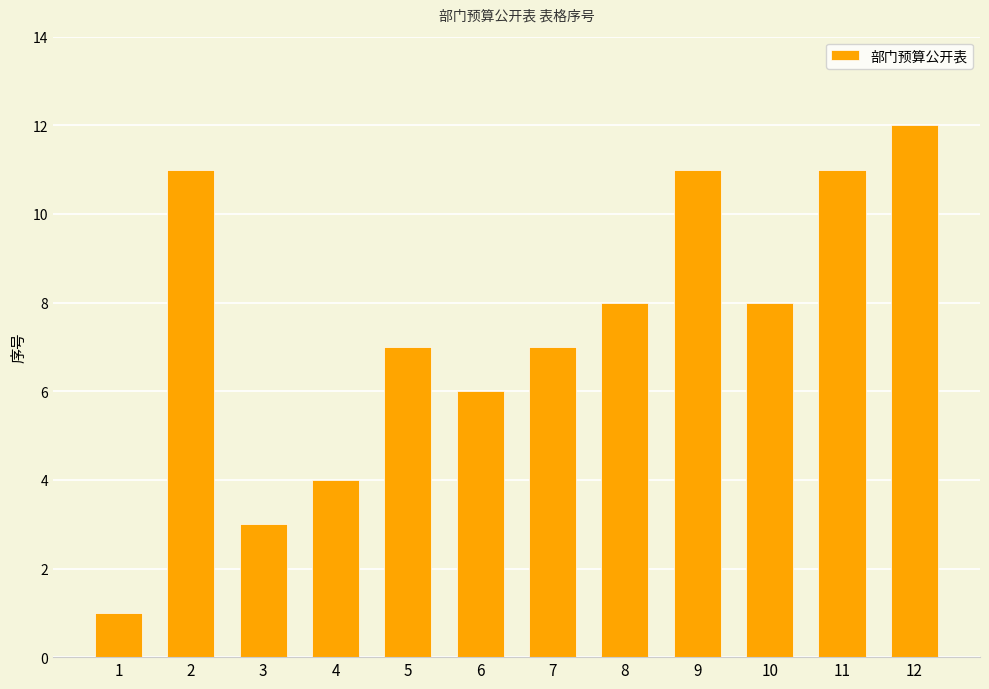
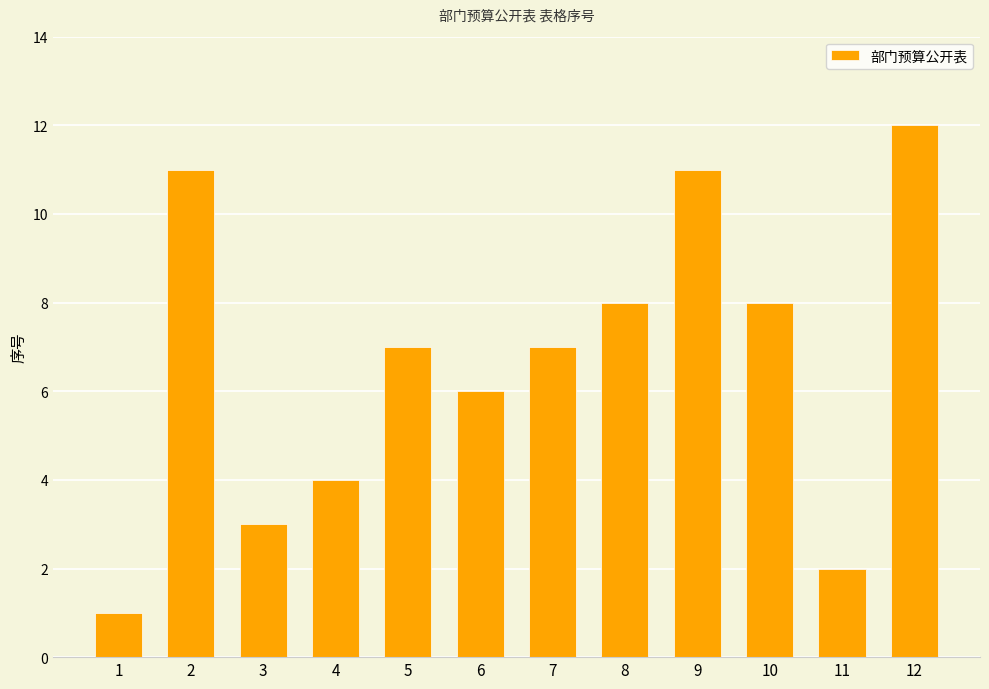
11: 11 -> 2
